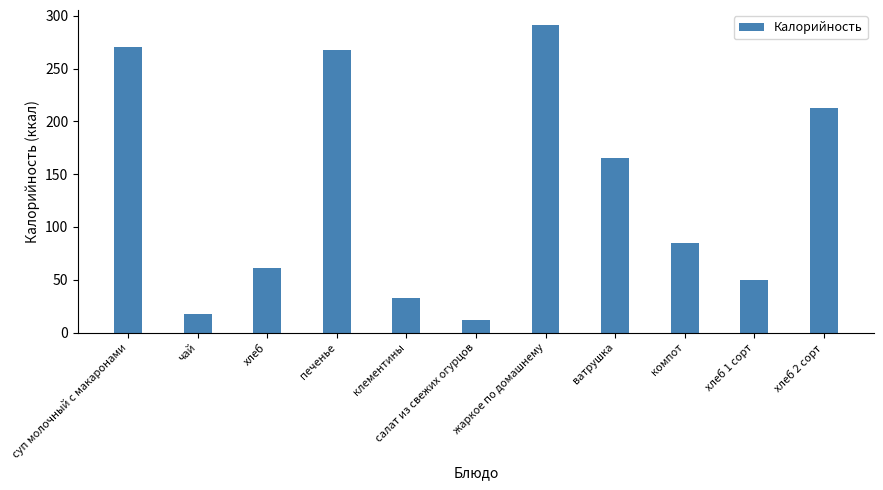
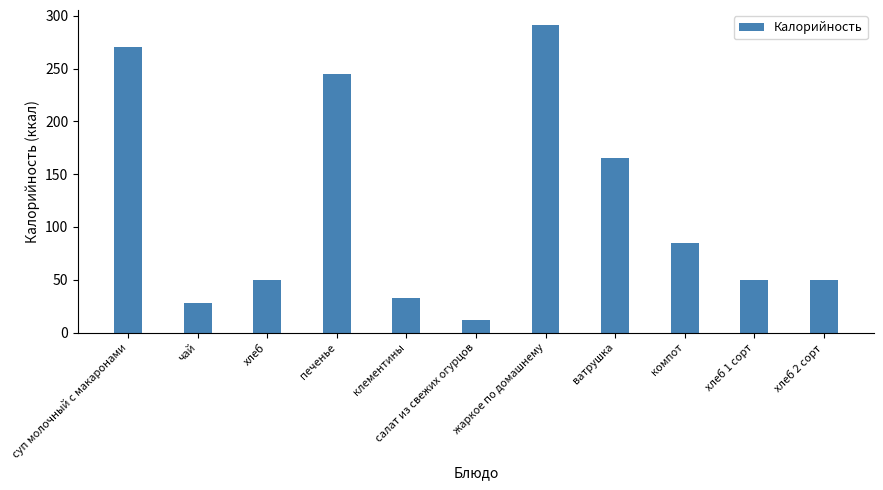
чай: 18 -> 28
хлеб: 61 -> 50
печенье: 268 -> 245
хлеб 2 сорт: 213 -> 50
